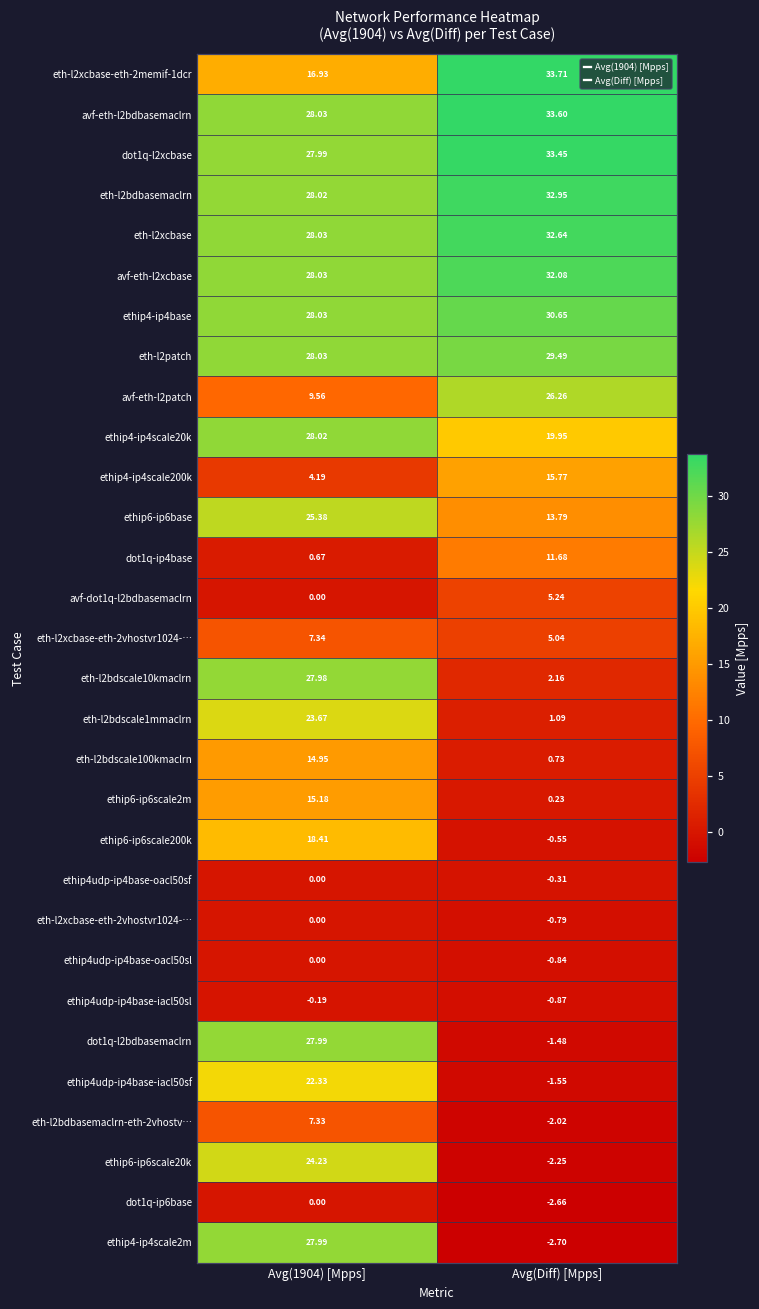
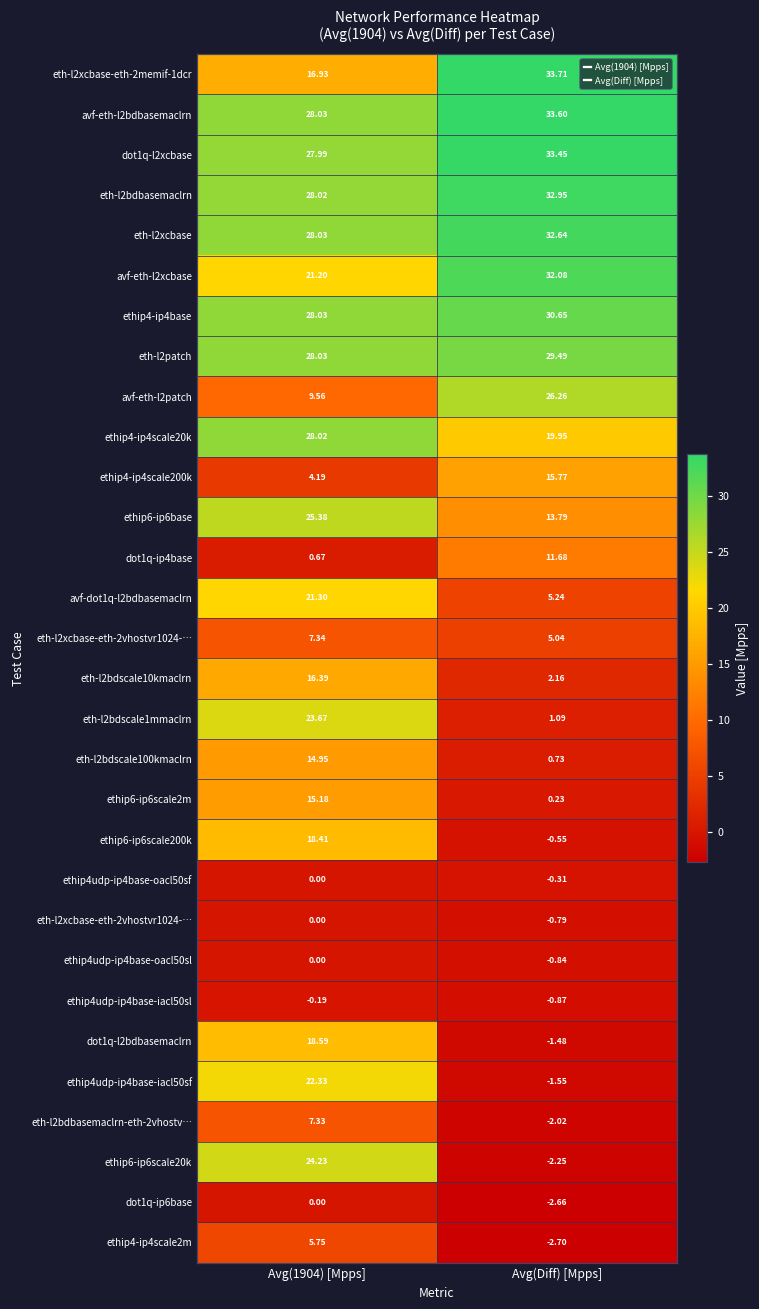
avf-eth-l2xcbase, Avg(1904) [Mpps]: 28.03 -> 21.20
avf-dot1q-l2bdbasemaclrn, Avg(1904) [Mpps]: 0.00 -> 21.30
eth-l2bdscale10kmaclrn, Avg(1904) [Mpps]: 27.98 -> 16.39
dot1q-l2bdbasemaclrn, Avg(1904) [Mpps]: 27.99 -> 18.59
ethip4-ip4scale2m, Avg(1904) [Mpps]: 27.99 -> 5.75
